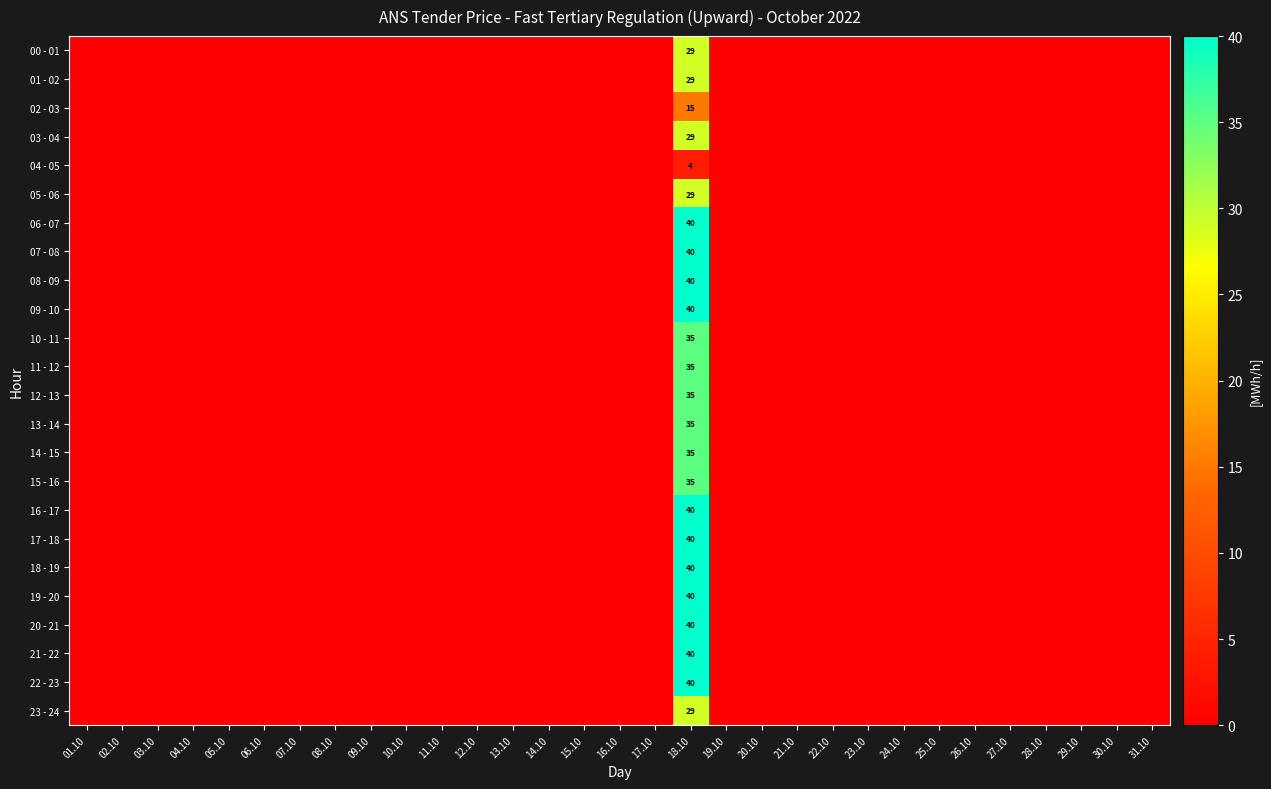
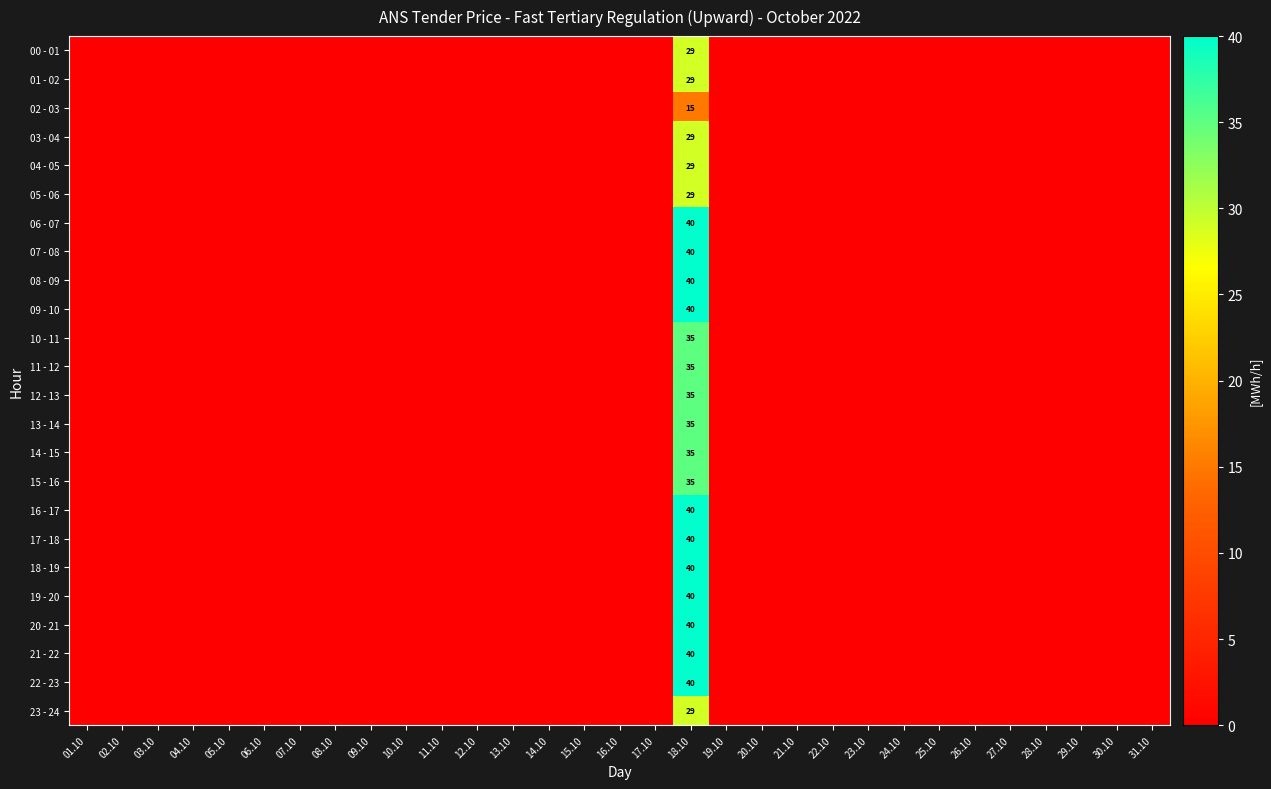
04 - 05, 18.10: 4 -> 29
